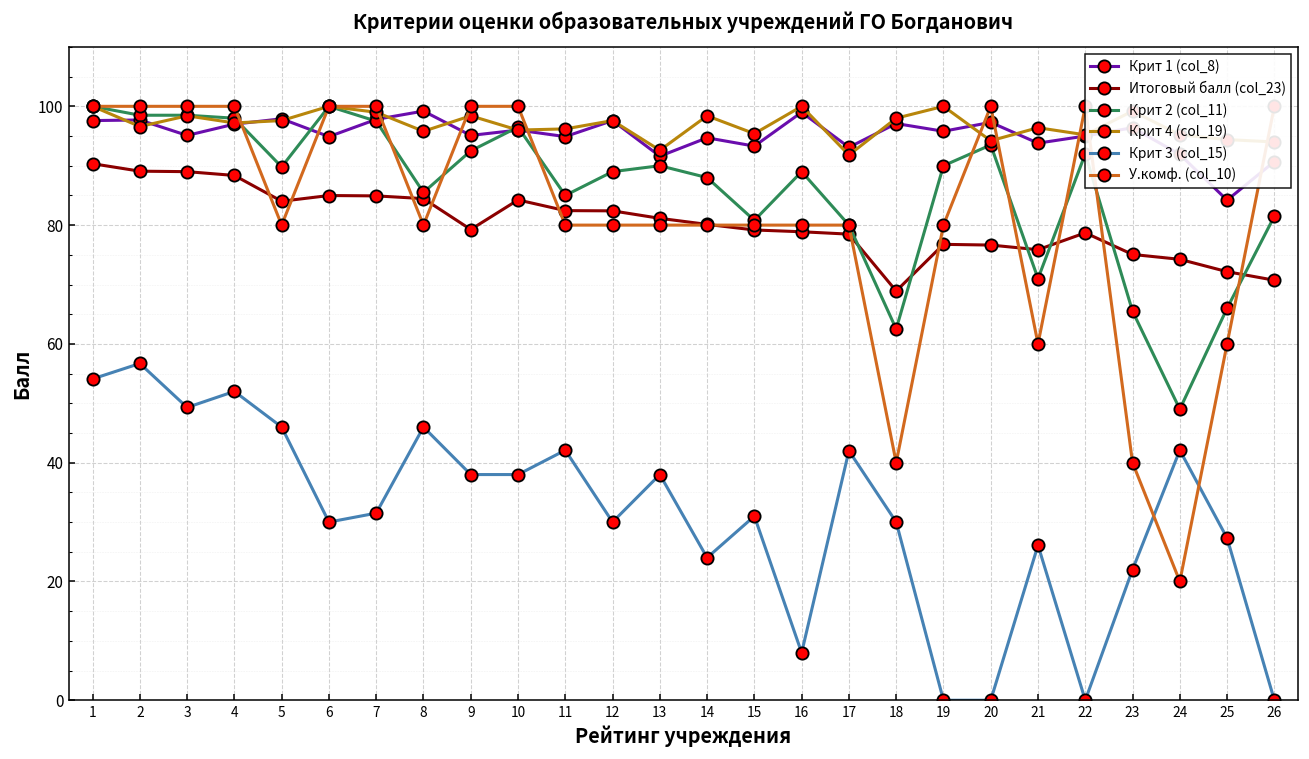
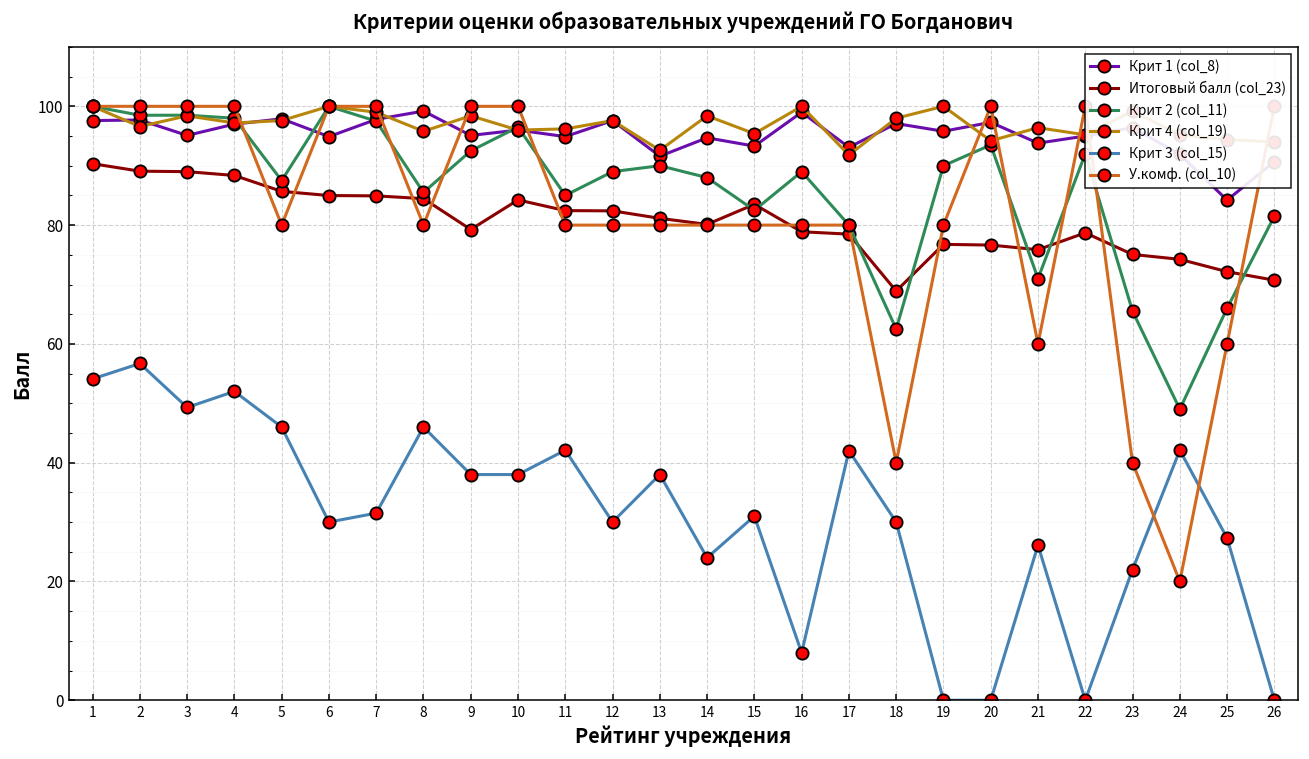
Итоговый балл (col_23), 5: 84 -> 86
Крит 2 (col_11), 5: 90 -> 88
Итоговый балл (col_23), 15: 79 -> 84
Крит 2 (col_11), 15: 81 -> 83
